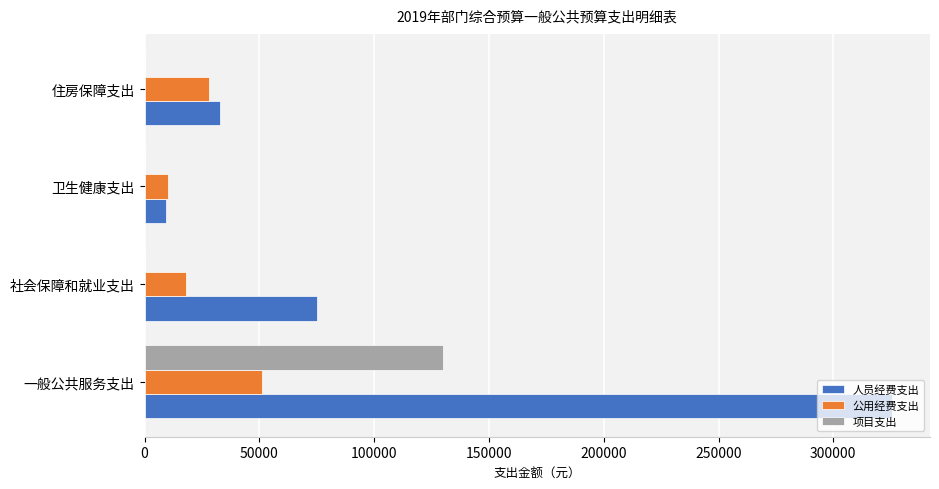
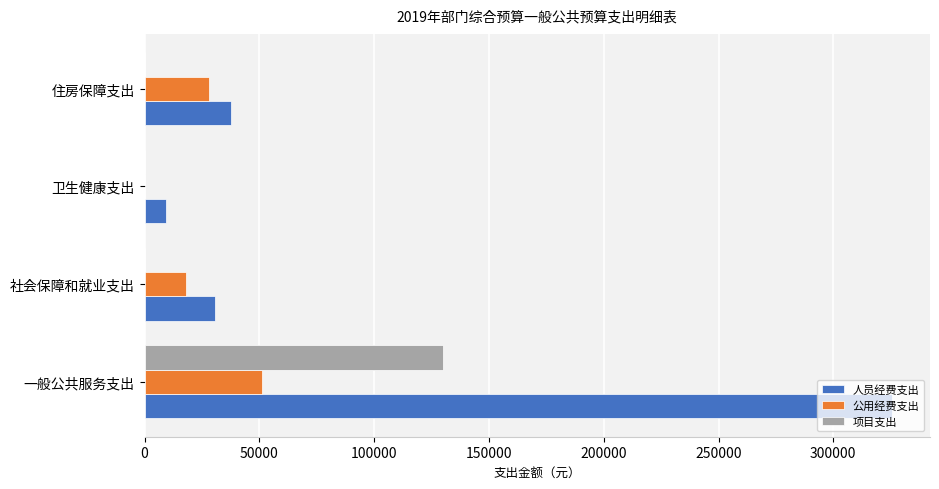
人员经费支出, 住房保障支出: 33000 -> 37000
公用经费支出, 卫生健康支出: 10000 -> 0
人员经费支出, 社会保障和就业支出: 75000 -> 31000
